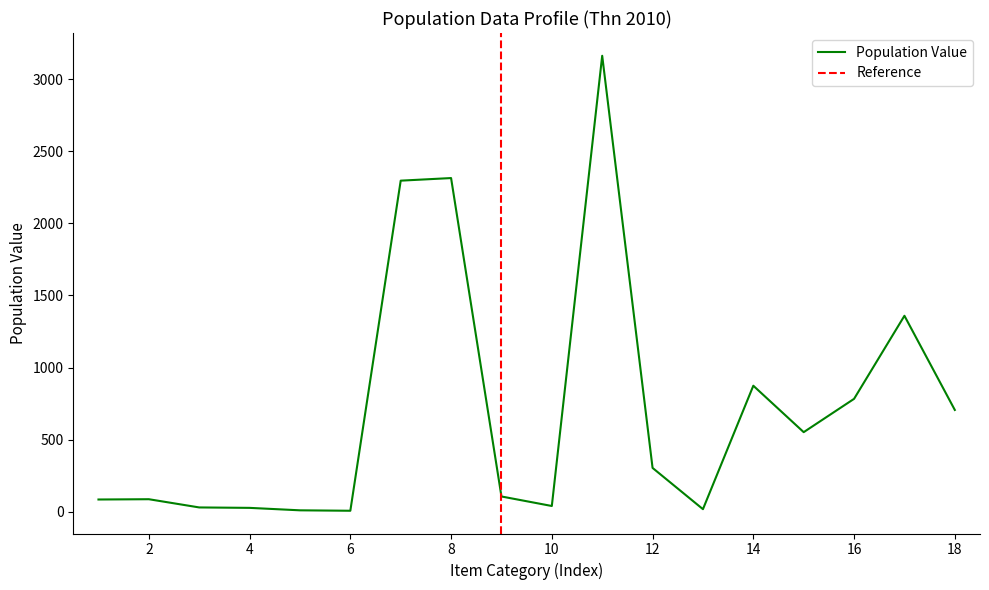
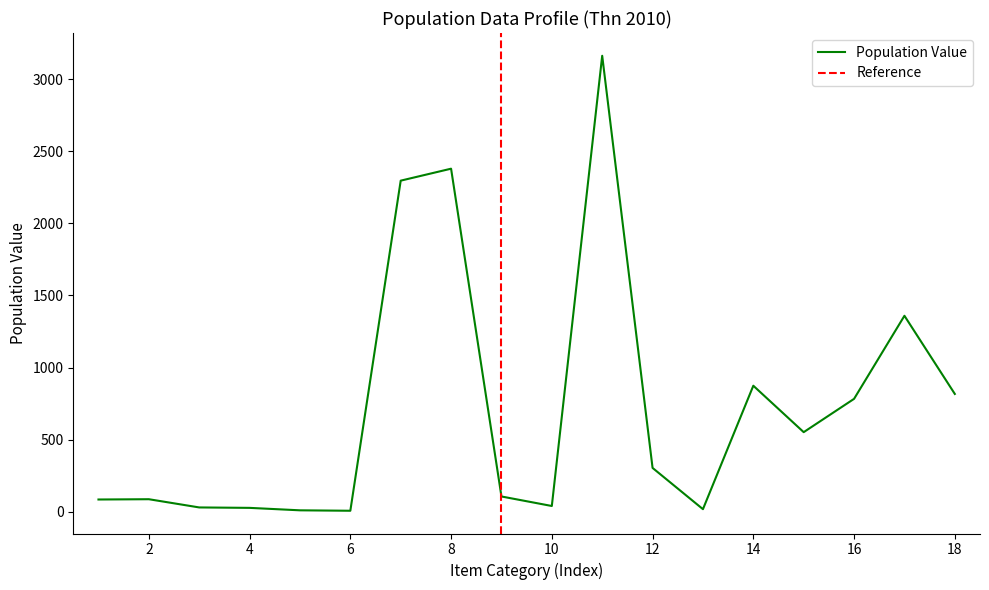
8: 2310 -> 2380
18: 710 -> 820
